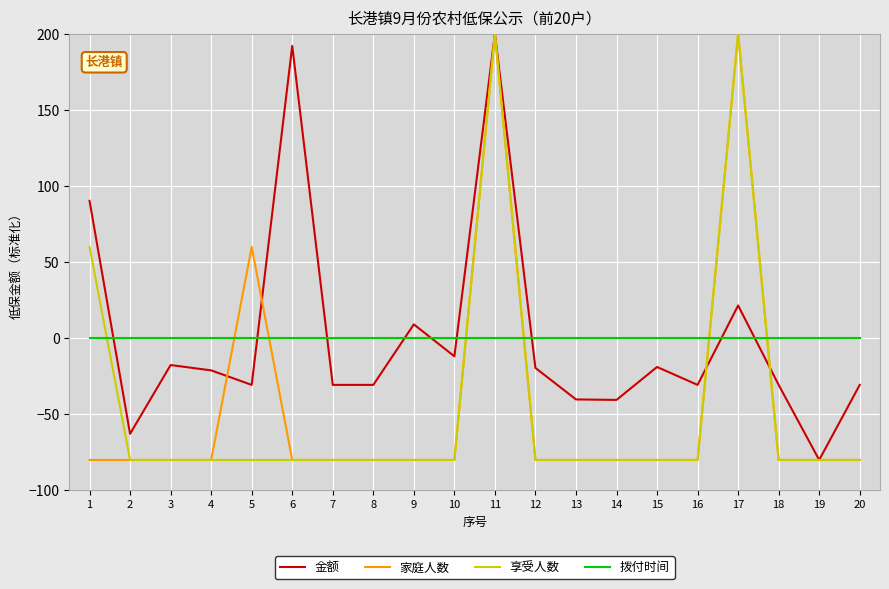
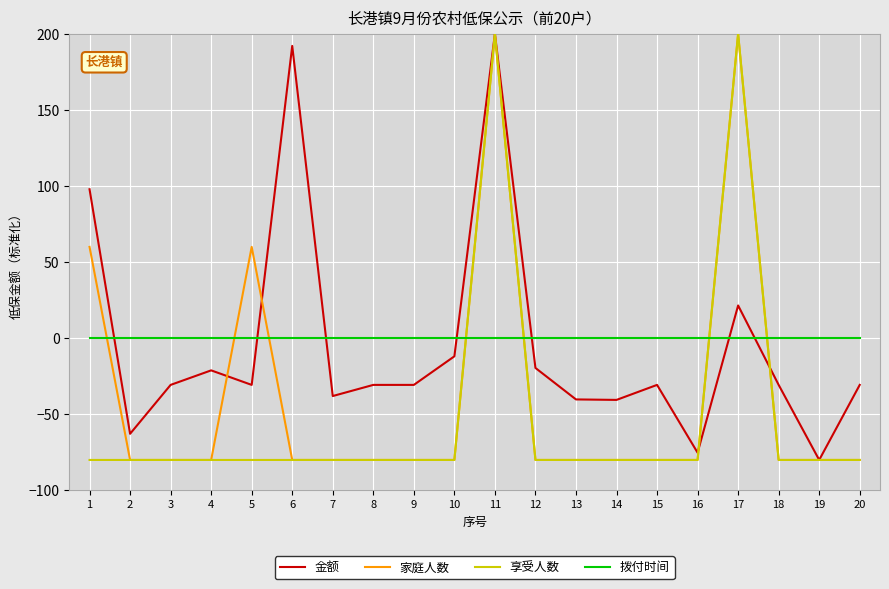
金额, 1: 90 -> 98
家庭人数, 1: -80 -> 60
享受人数, 1: 60 -> -80
金额, 3: -18 -> -31
金额, 7: -31 -> -38
金额, 9: 9 -> -31
金额, 15: -19 -> -31
金额, 16: -31 -> -75
